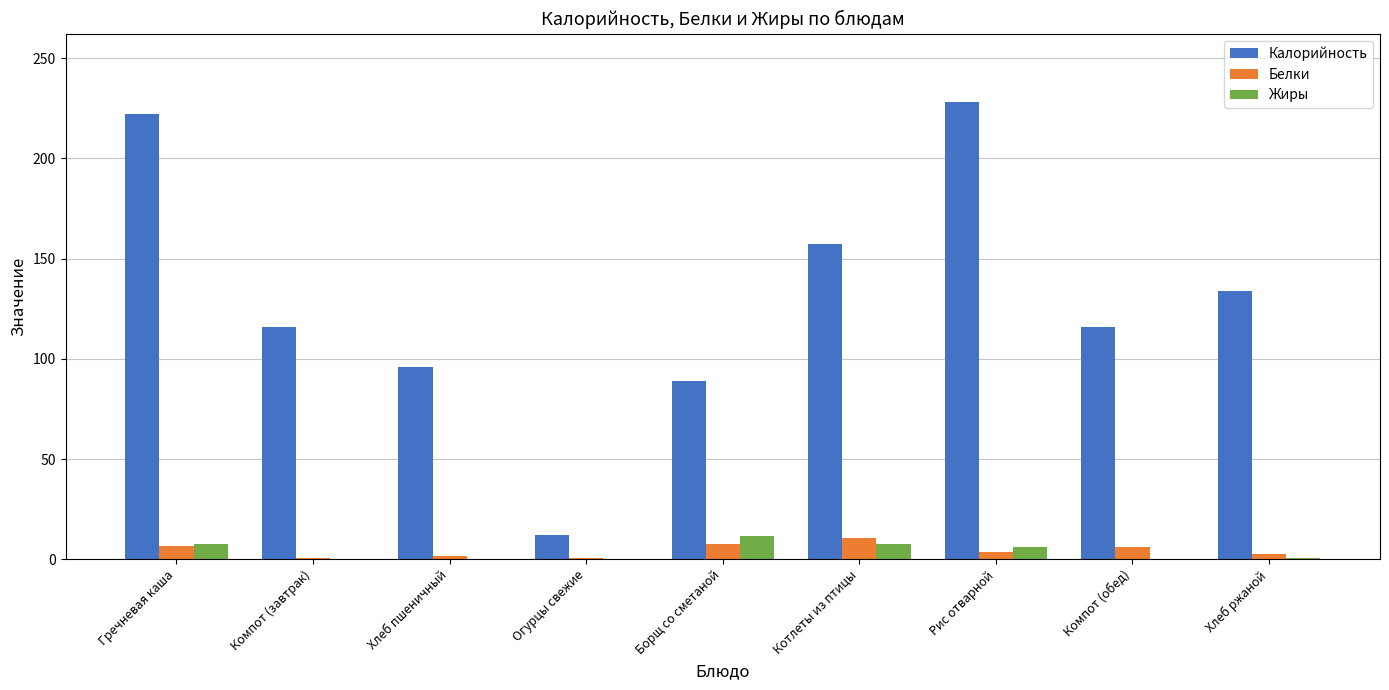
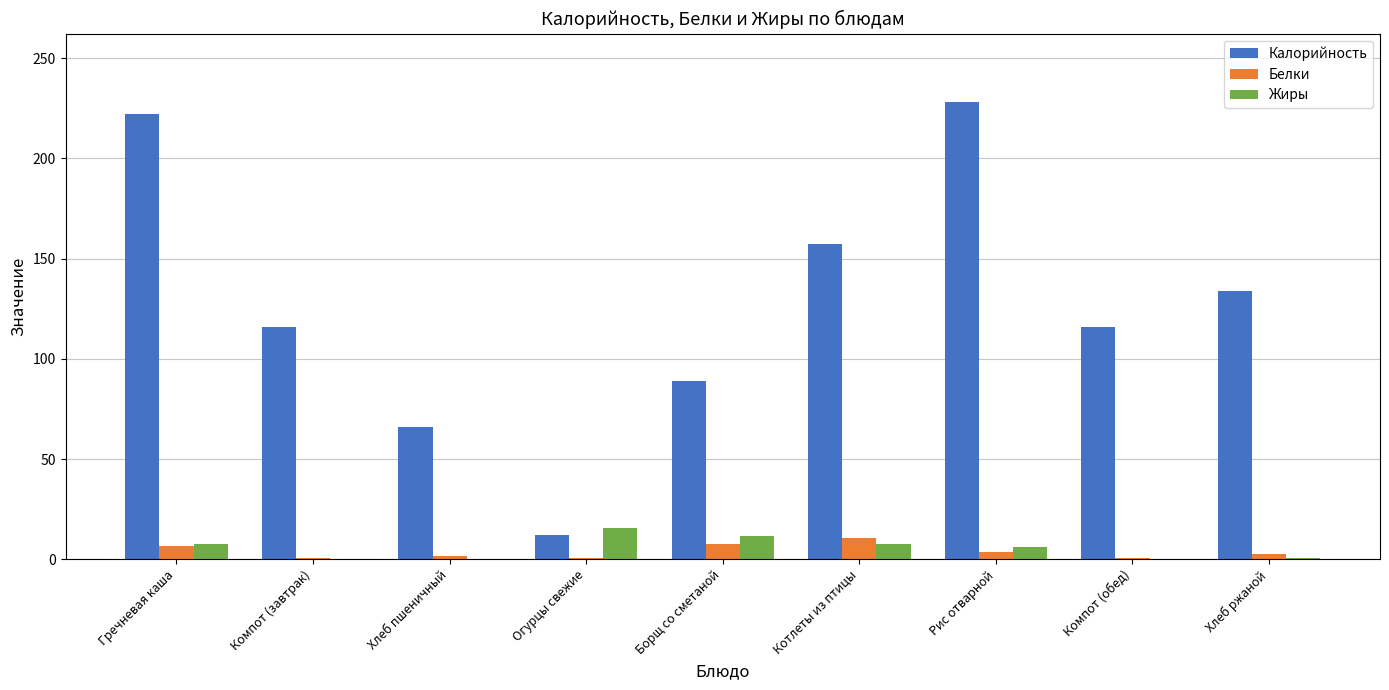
Калорийность, Хлеб пшеничный: 96 -> 66
Жиры, Огурцы свежие: 0 -> 16
Белки, Компот (обед): 6 -> 0
